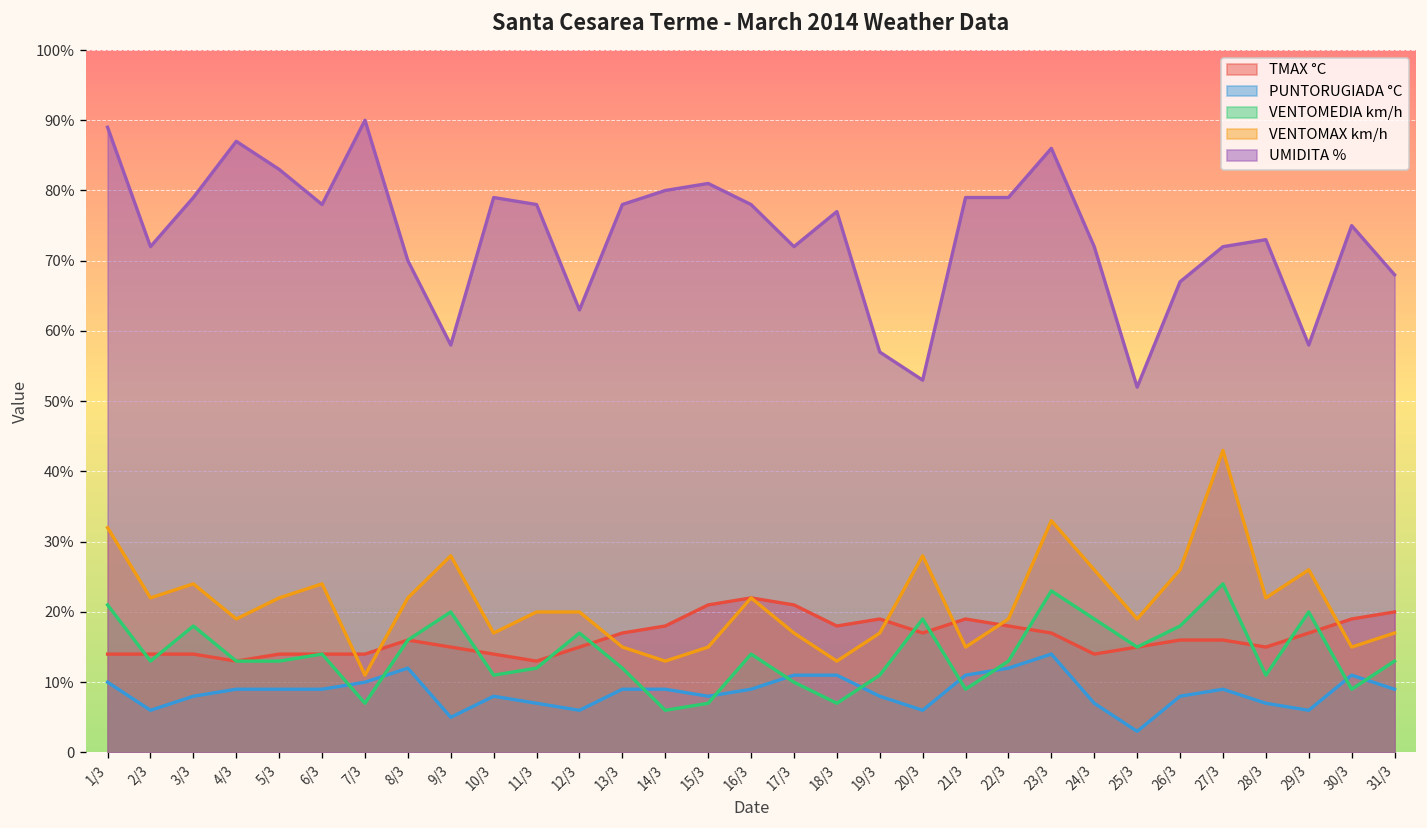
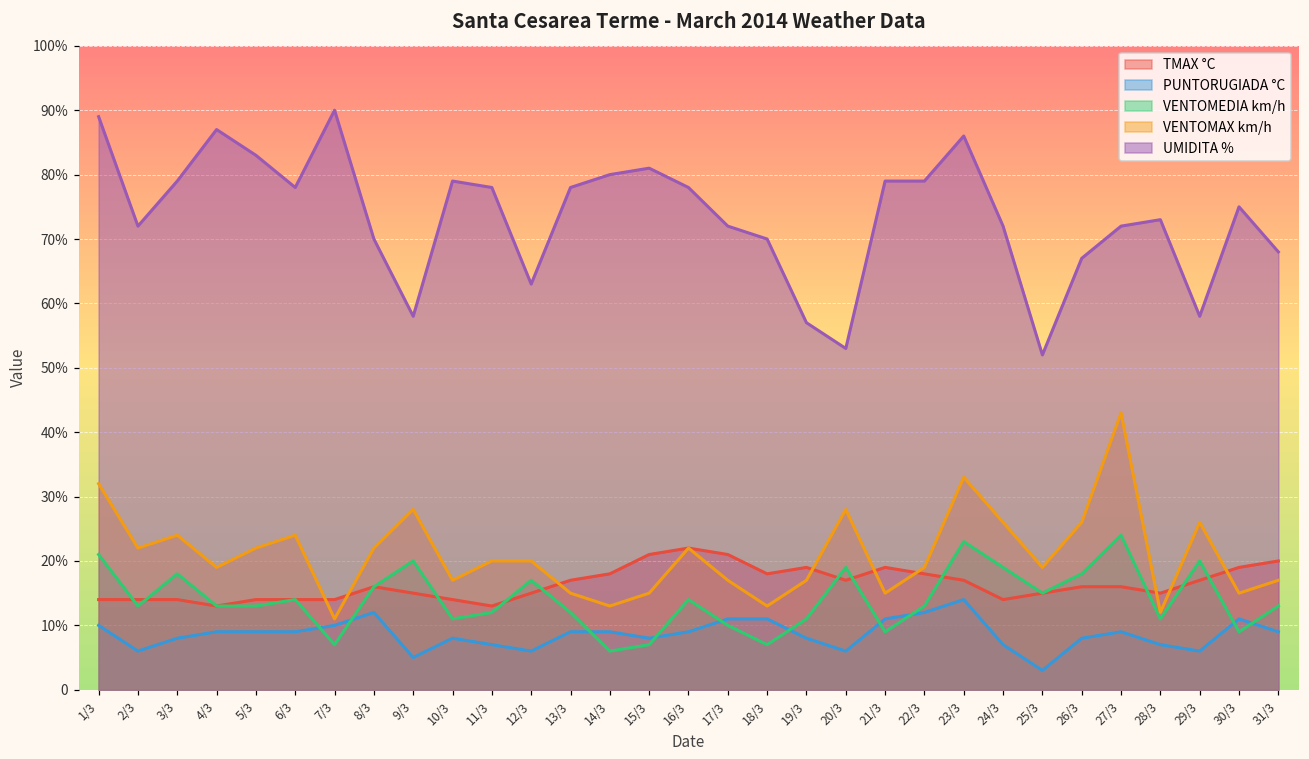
UMIDITA %, 18/3: 77% -> 70%
VENTOMAX km/h, 28/3: 22% -> 12%
